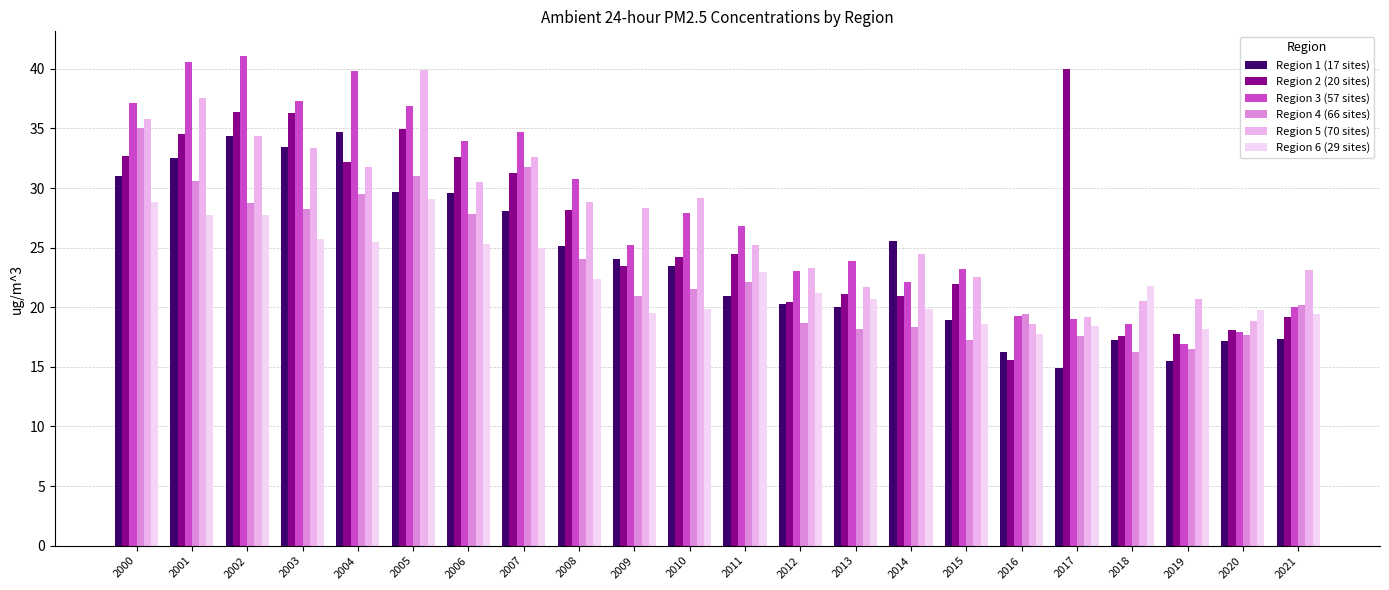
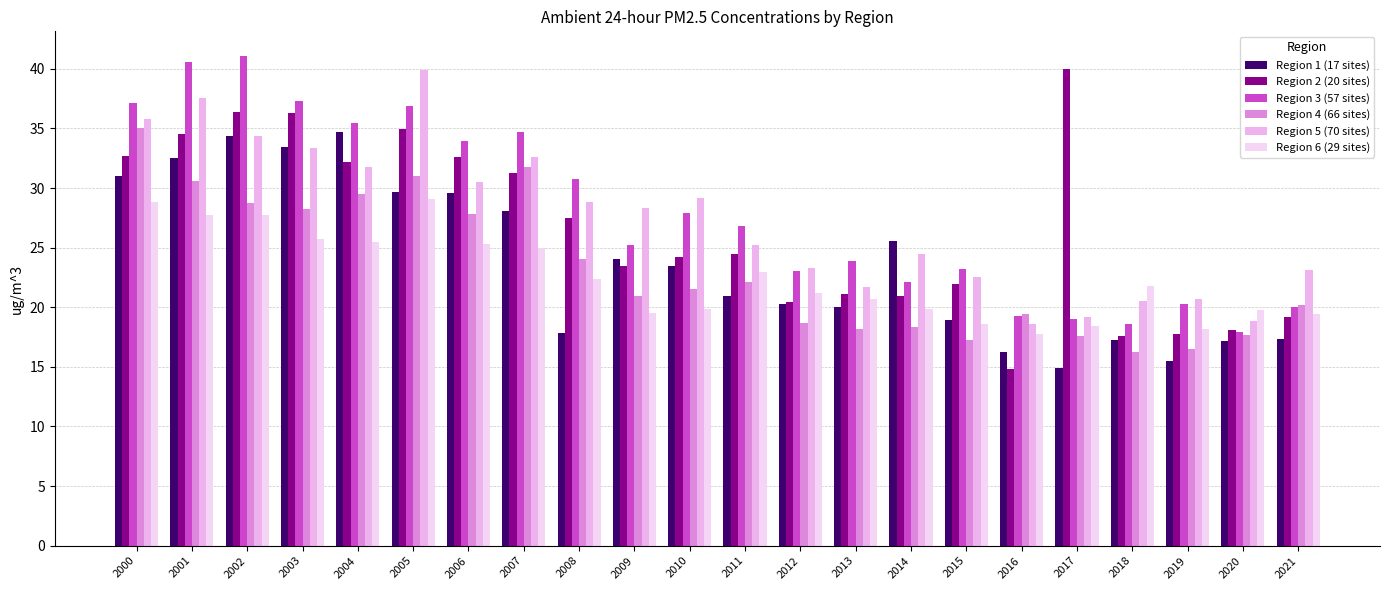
Region 3 (57 sites), 2004: 39.9 -> 35.4
Region 1 (17 sites), 2008: 25.1 -> 17.9
Region 2 (20 sites), 2008: 28.2 -> 27.5
Region 2 (20 sites), 2016: 15.6 -> 14.9
Region 3 (57 sites), 2019: 16.9 -> 20.3
